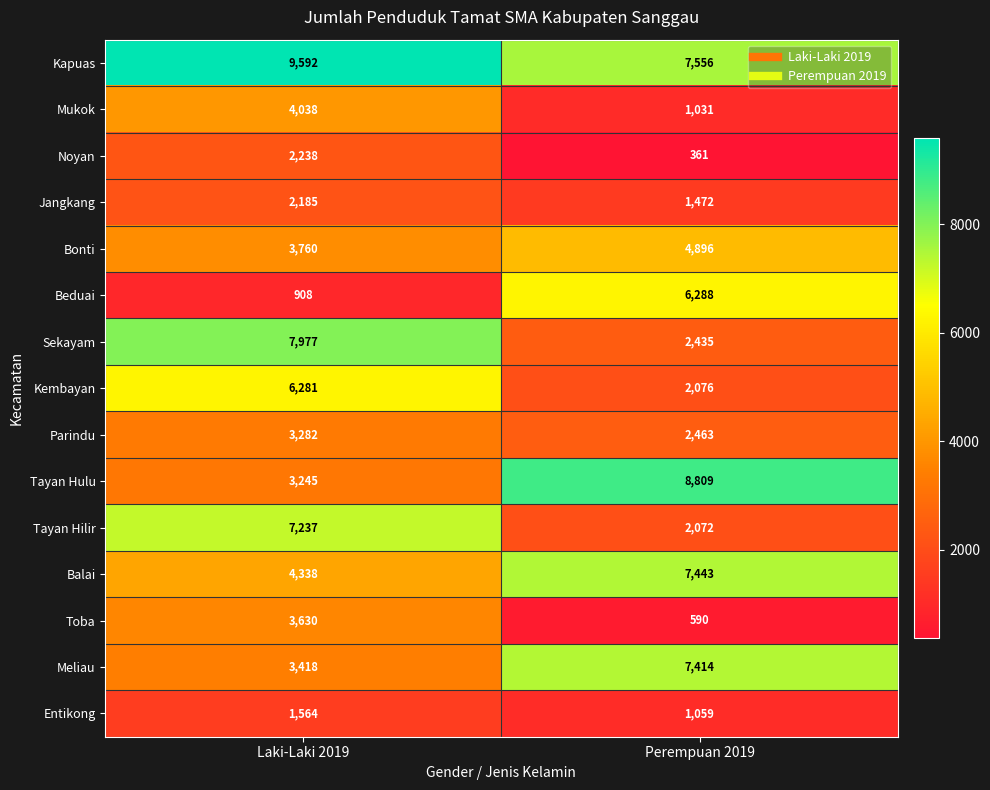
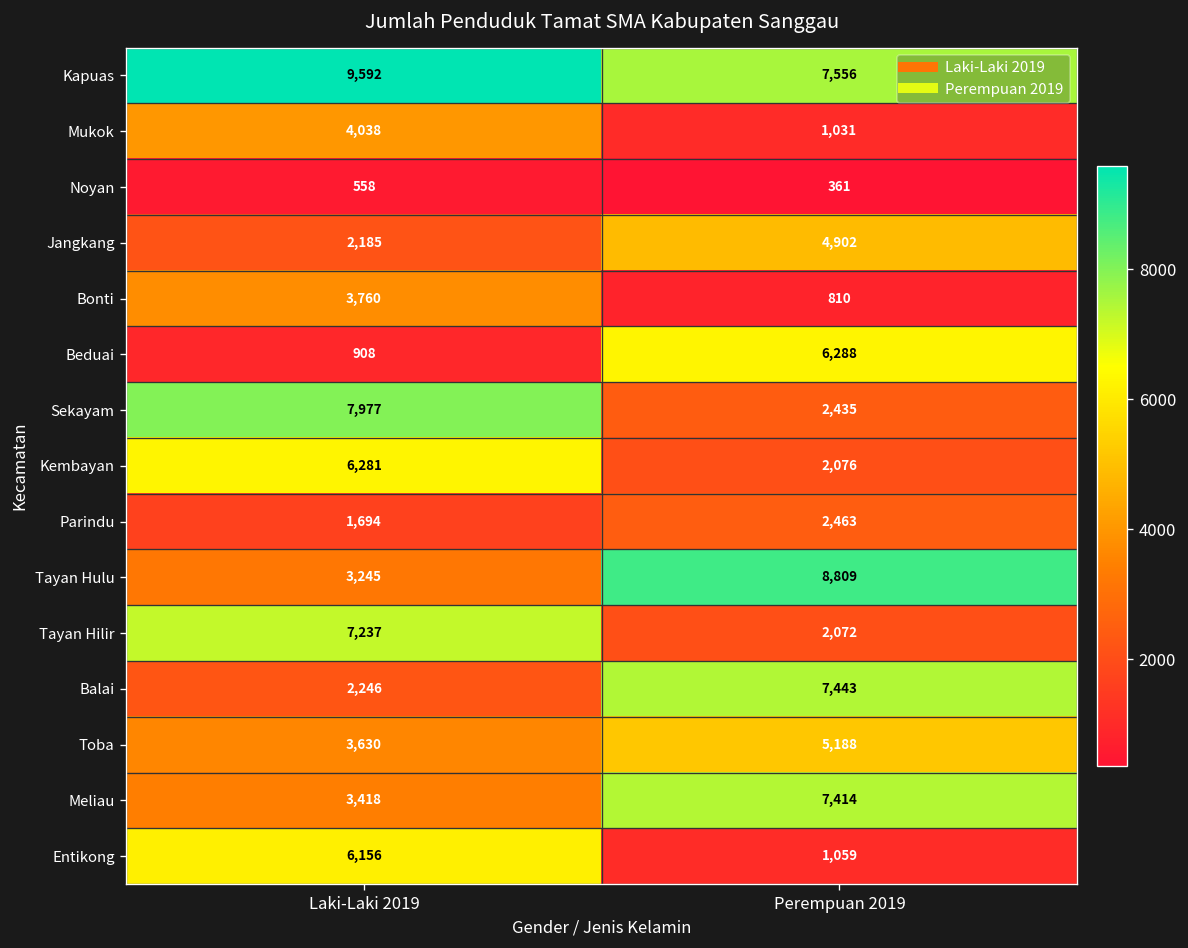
Noyan, Laki-Laki 2019: 2,238 -> 558
Jangkang, Perempuan 2019: 1,472 -> 4,902
Bonti, Perempuan 2019: 4,896 -> 810
Parindu, Laki-Laki 2019: 3,282 -> 1,694
Balai, Laki-Laki 2019: 4,338 -> 2,246
Toba, Perempuan 2019: 590 -> 5,188
Entikong, Laki-Laki 2019: 1,564 -> 6,156
